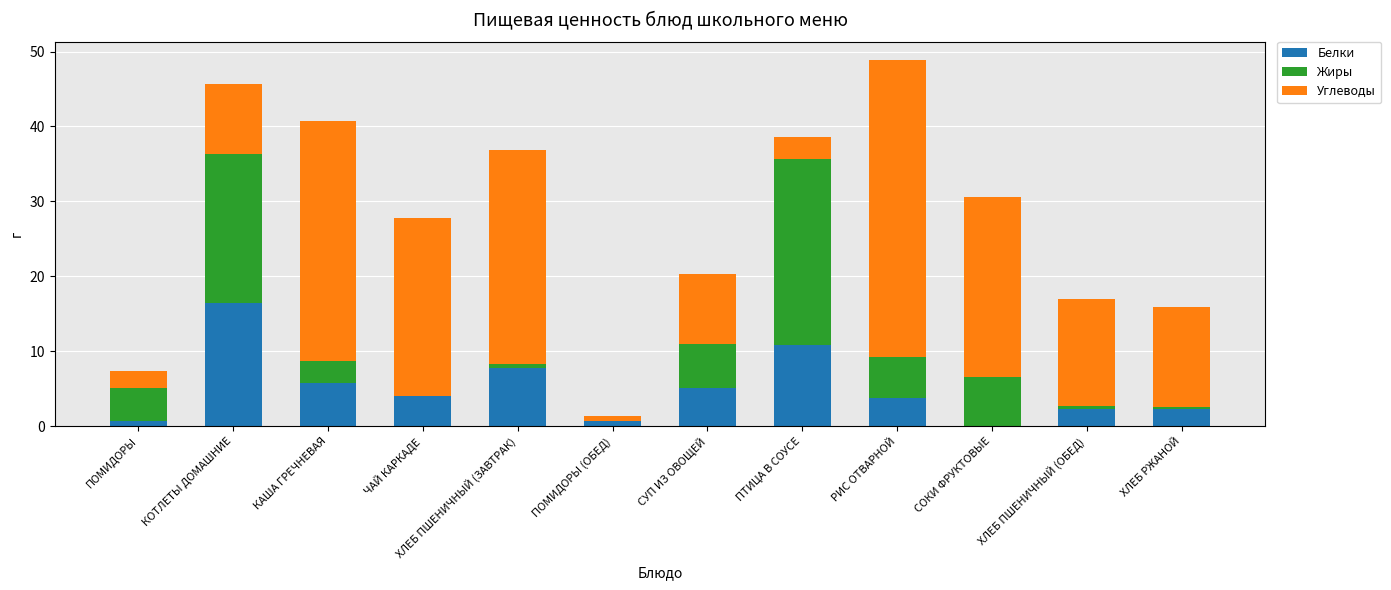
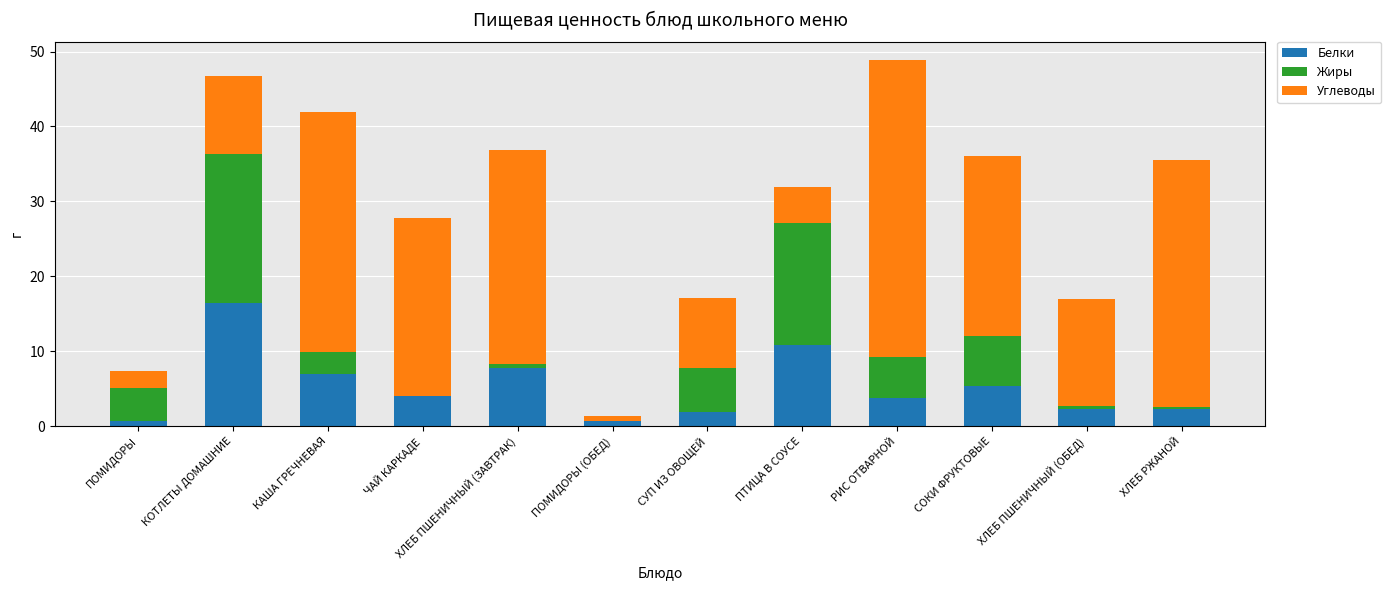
Углеводы, КОТЛЕТЫ ДОМАШНИЕ: 9 -> 11
Белки, КАША ГРЕЧНЕВАЯ: 6 -> 7
Белки, СУП ИЗ ОВОЩЕЙ: 5 -> 2
Жиры, ПТИЦА В СОУСЕ: 25 -> 16
Углеводы, ПТИЦА В СОУСЕ: 3 -> 5
Белки, СОКИ ФРУКТОВЫЕ: 0 -> 5
Углеводы, ХЛЕБ РЖАНОЙ: 13 -> 33
